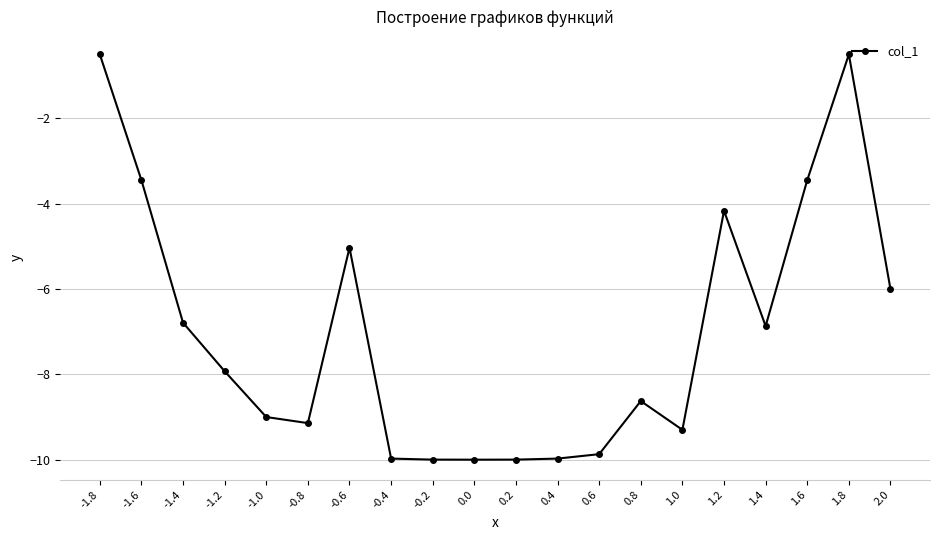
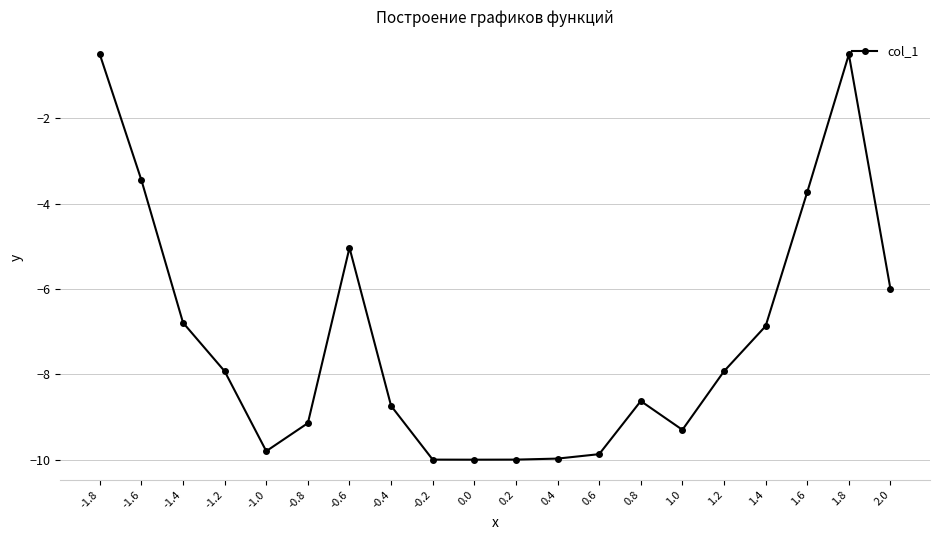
-1.0: -9.0 -> -9.8
-0.4: -10.0 -> -8.7
1.2: -4.2 -> -7.9
1.6: -3.4 -> -3.7
